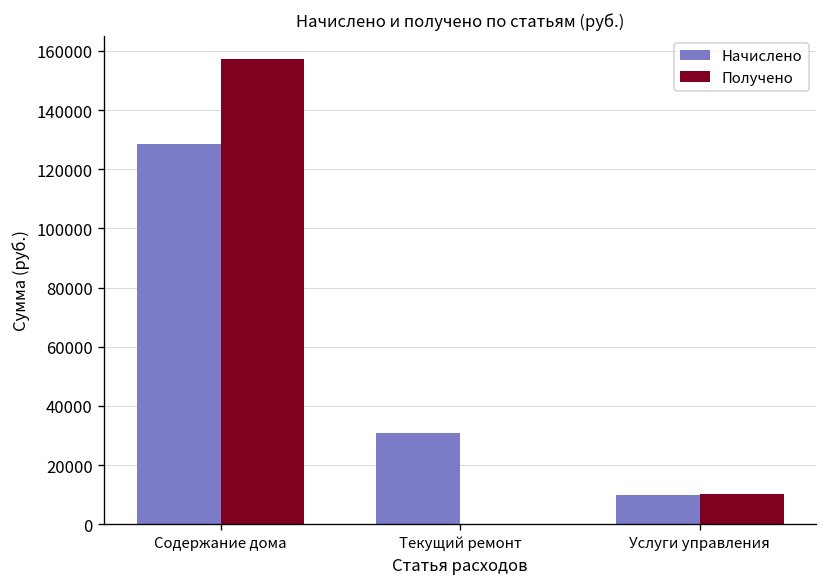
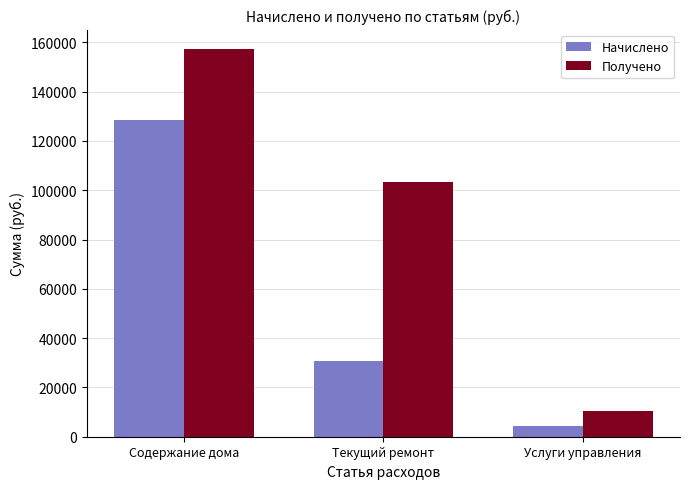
Получено, Текущий ремонт: 0 -> 103000
Начислено, Услуги управления: 10000 -> 4000
